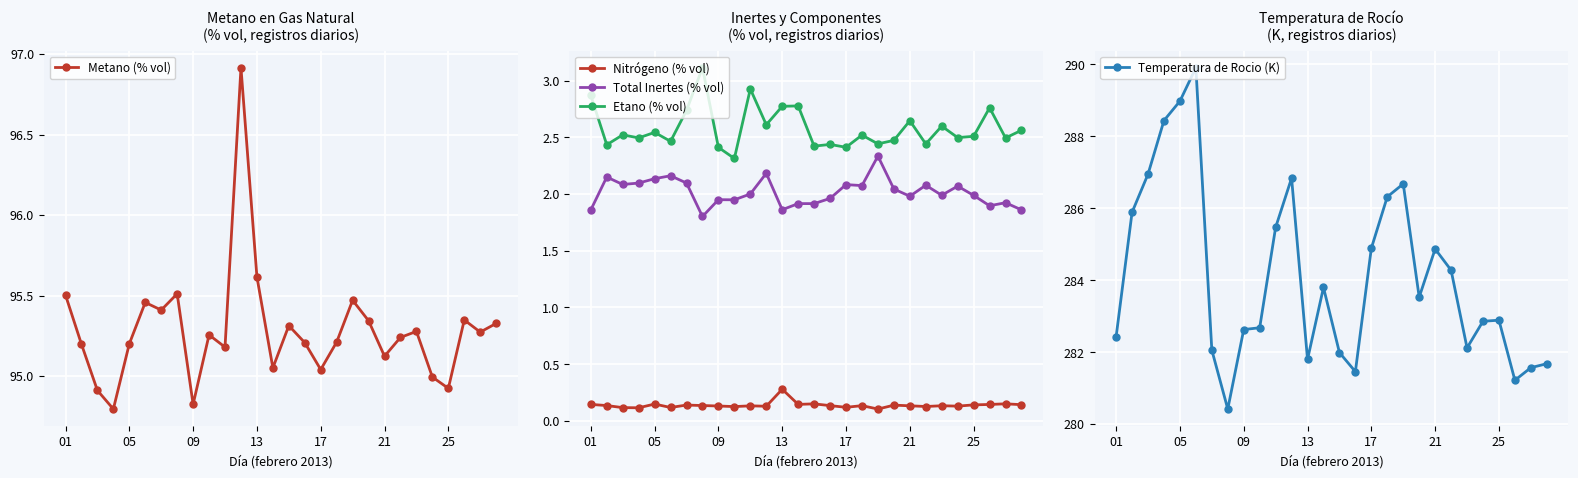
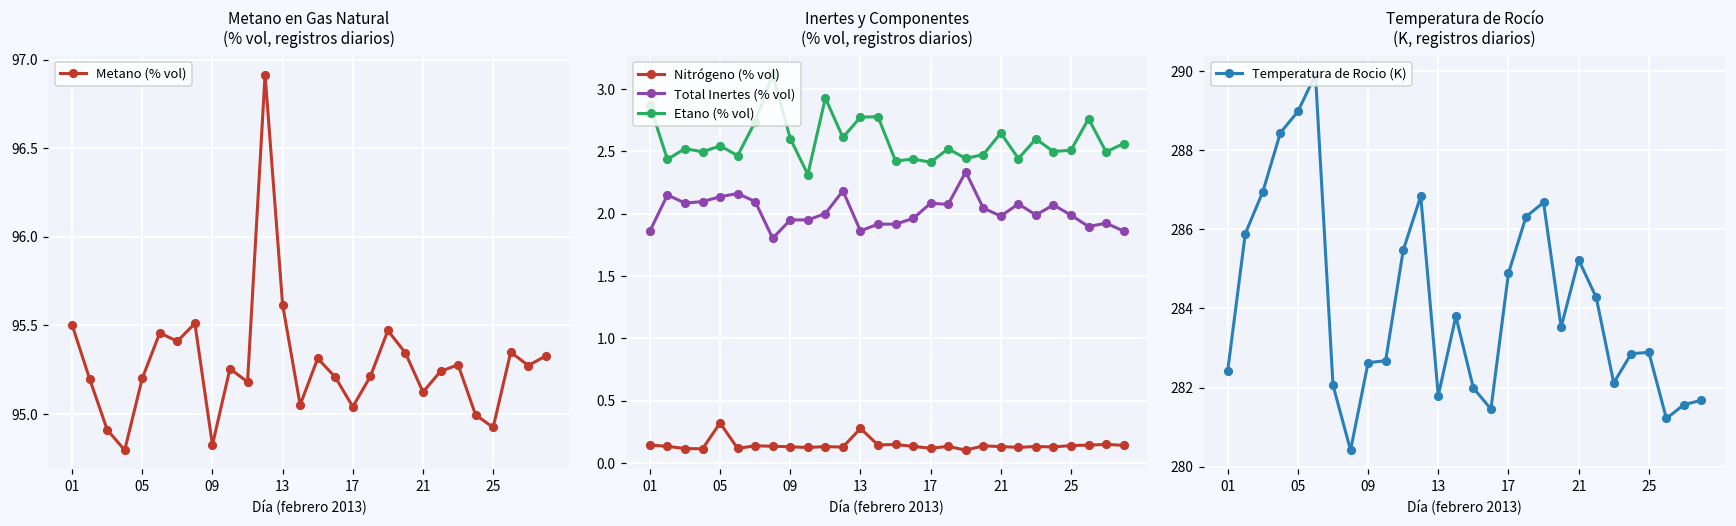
Inertes y Componentes (% vol, registros diarios), Nitrógeno (% vol), 05: 0.15 -> 0.32
Inertes y Componentes (% vol, registros diarios), Etano (% vol), 09: 2.41 -> 2.60
Temperatura de Rocío (K, registros diarios), 21: 284.9 -> 285.2
